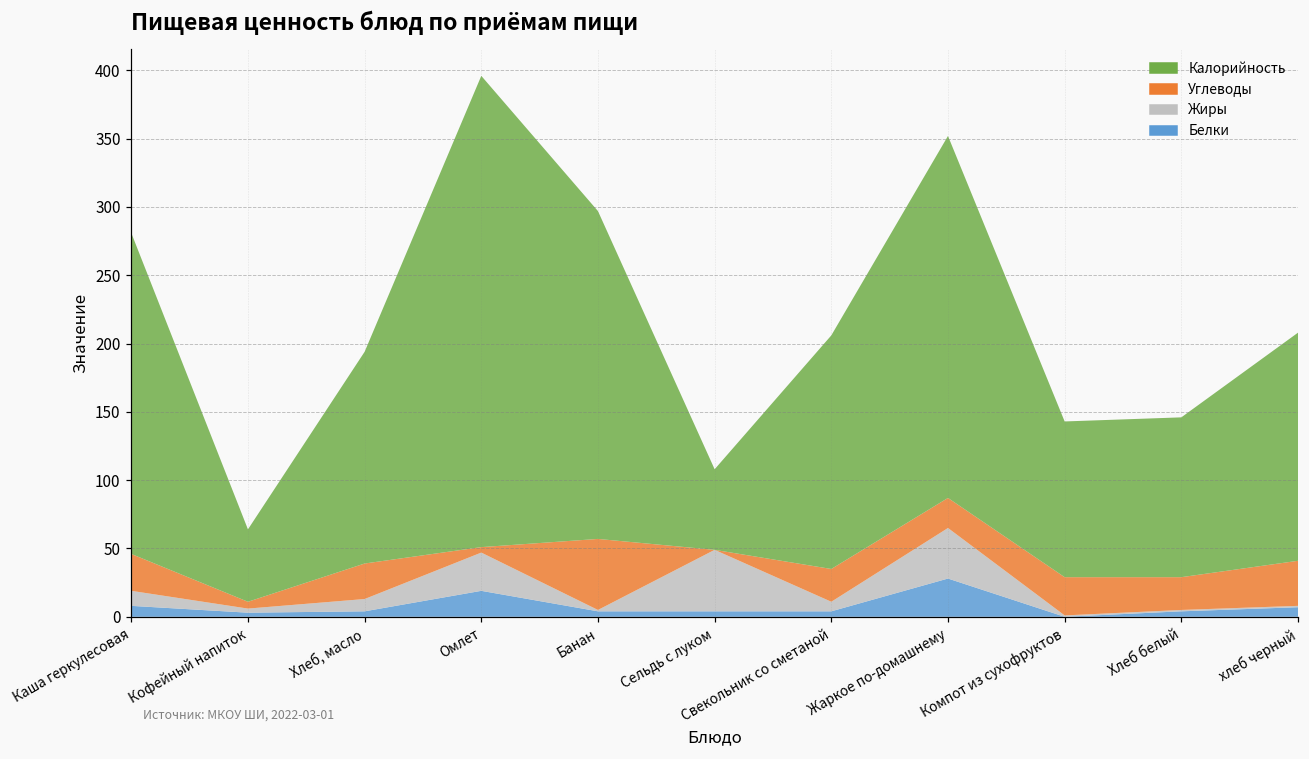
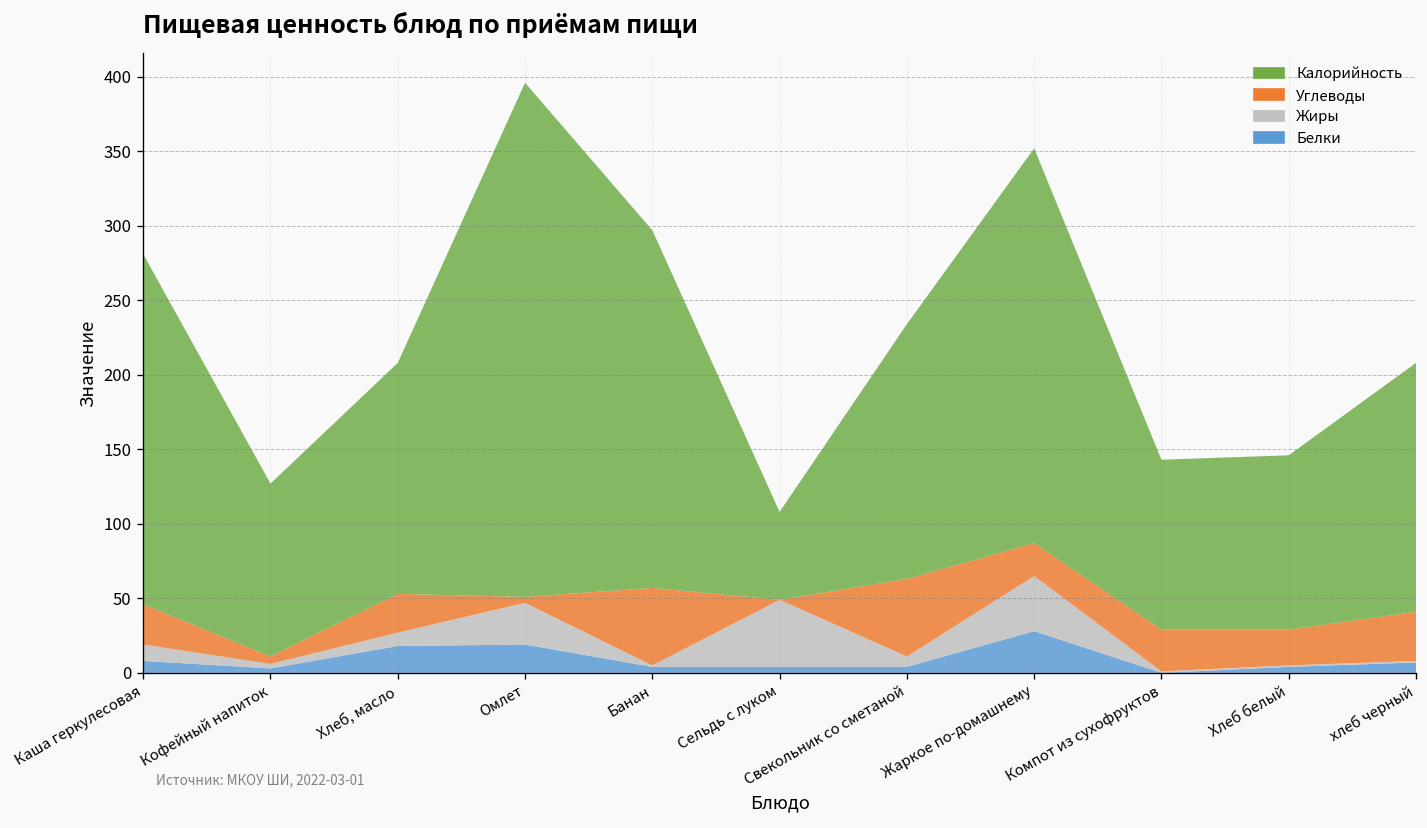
Калорийность, Кофейный напиток: 53 -> 116
Белки, Хлеб, масло: 4 -> 18
Углеводы, Свекольник со сметаной: 24 -> 52
